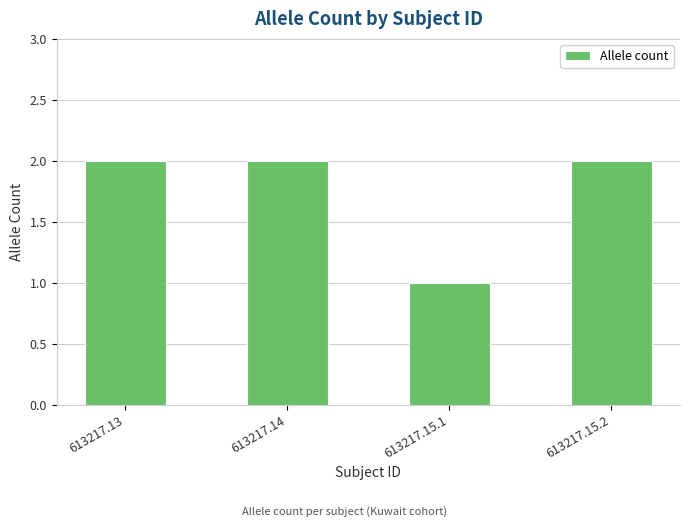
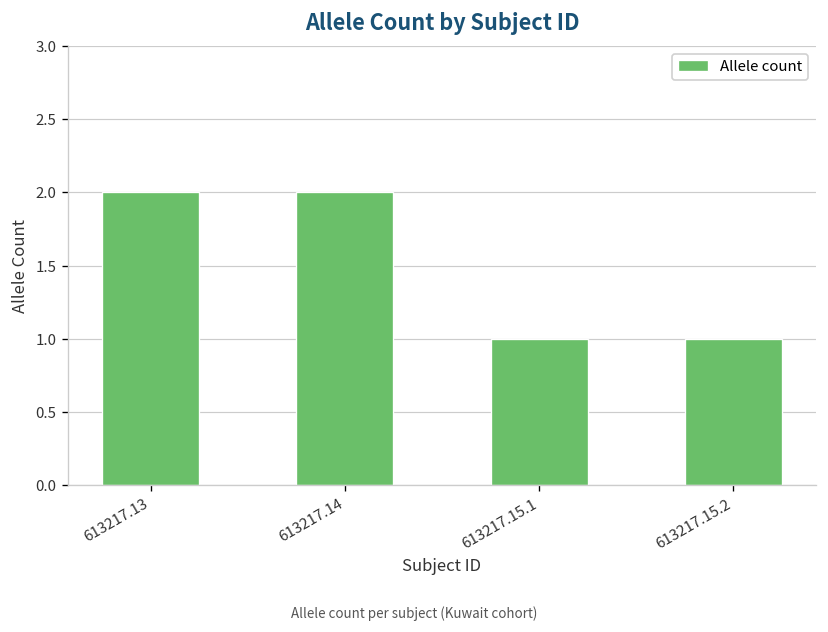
613217.15.2: 2 -> 1
